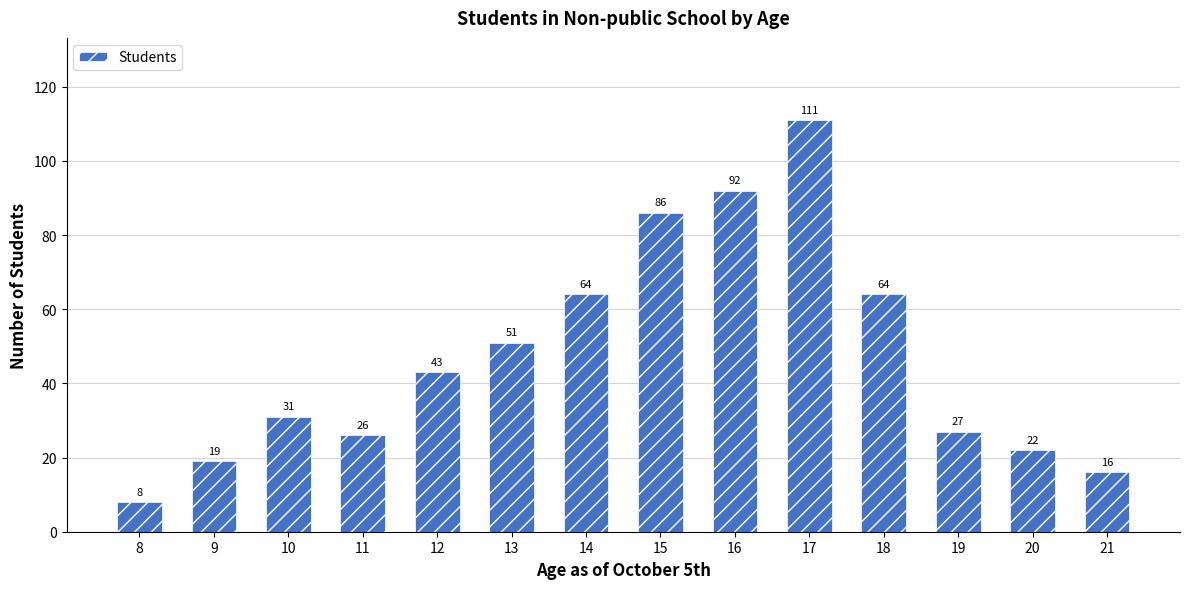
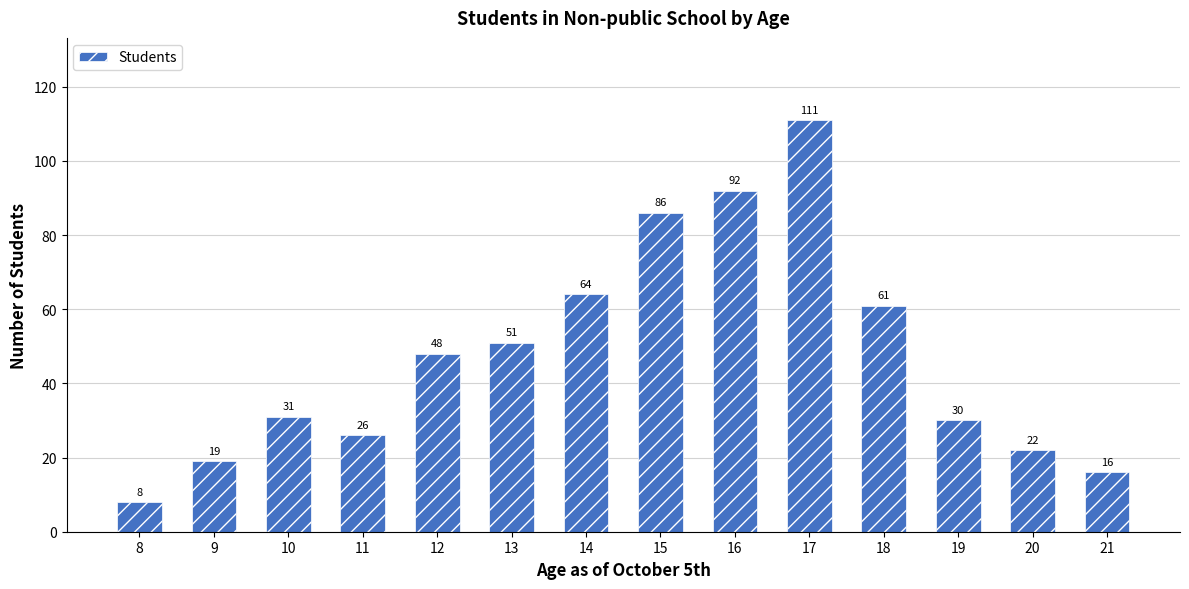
12: 43 -> 48
18: 64 -> 61
19: 27 -> 30
